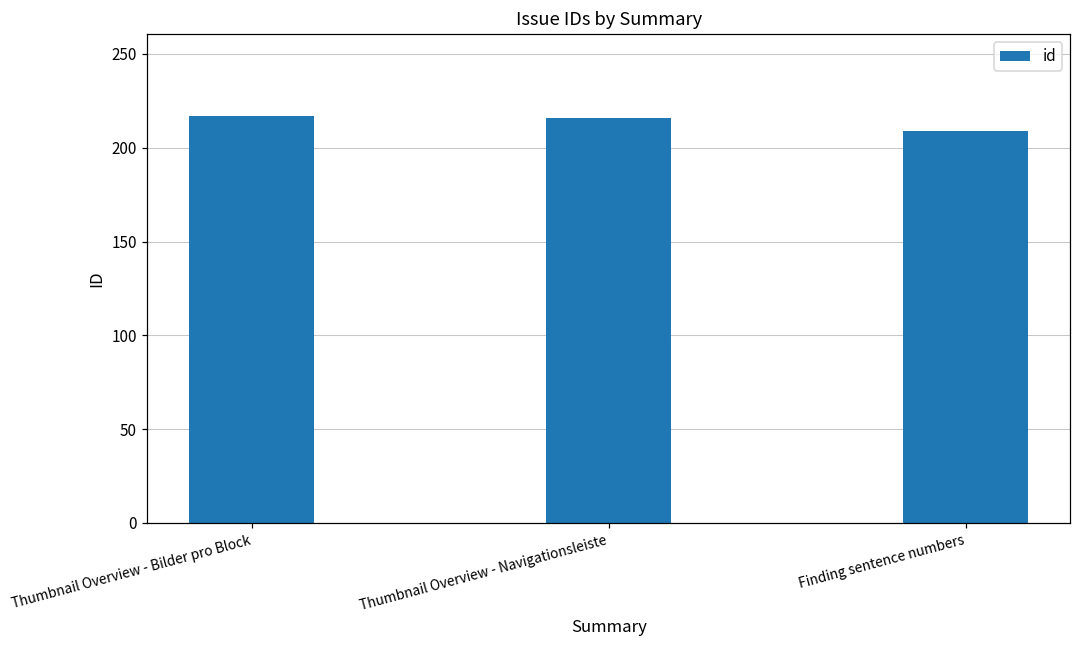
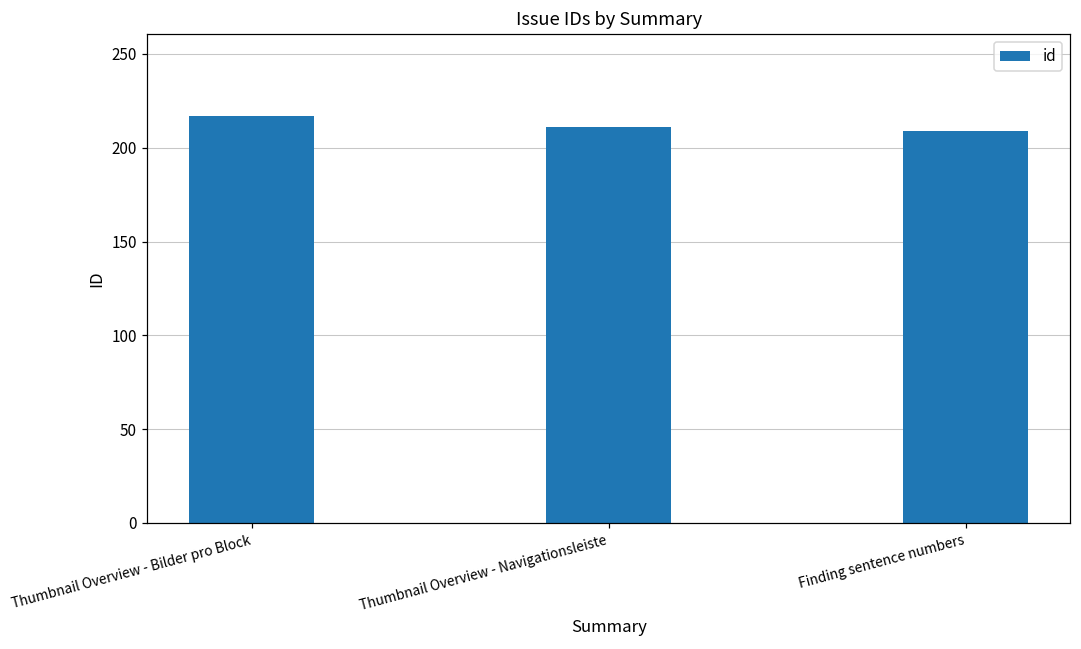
Thumbnail Overview - Navigationsleiste: 216 -> 211
